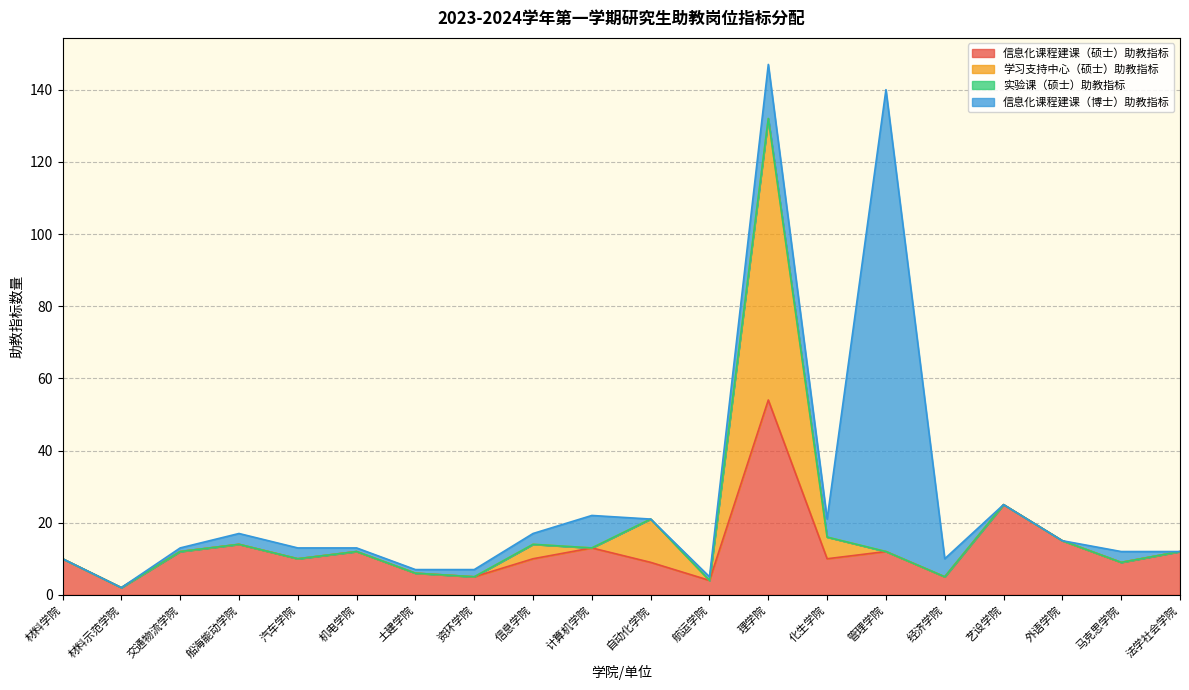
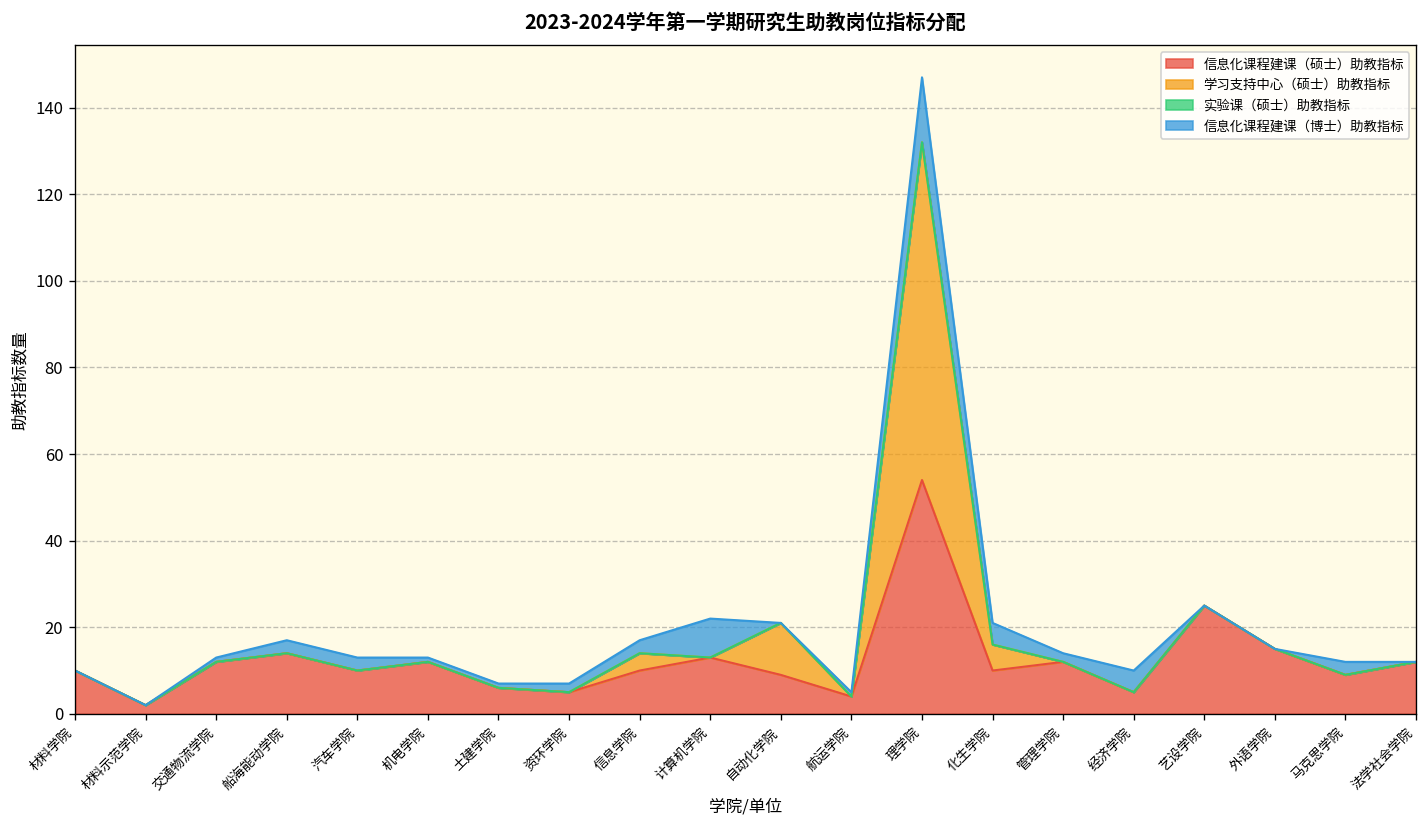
信息化课程建课（博士）助教指标, 管理学院: 128 -> 2
